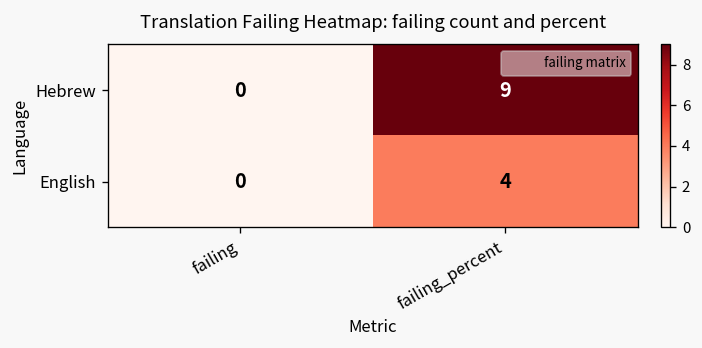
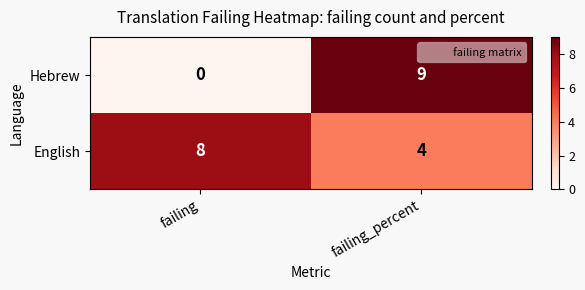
English, failing: 0 -> 8
